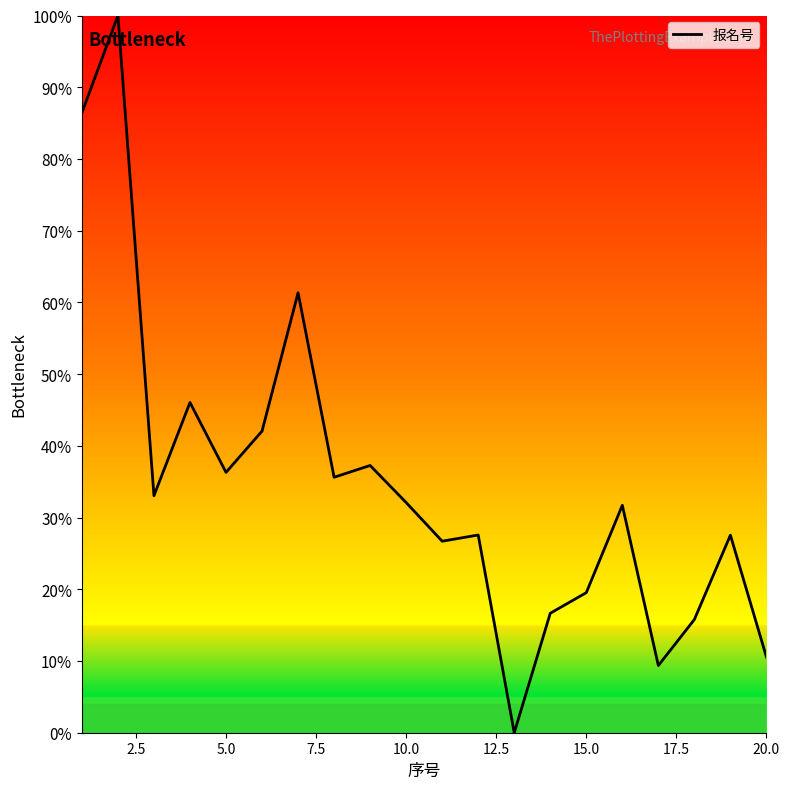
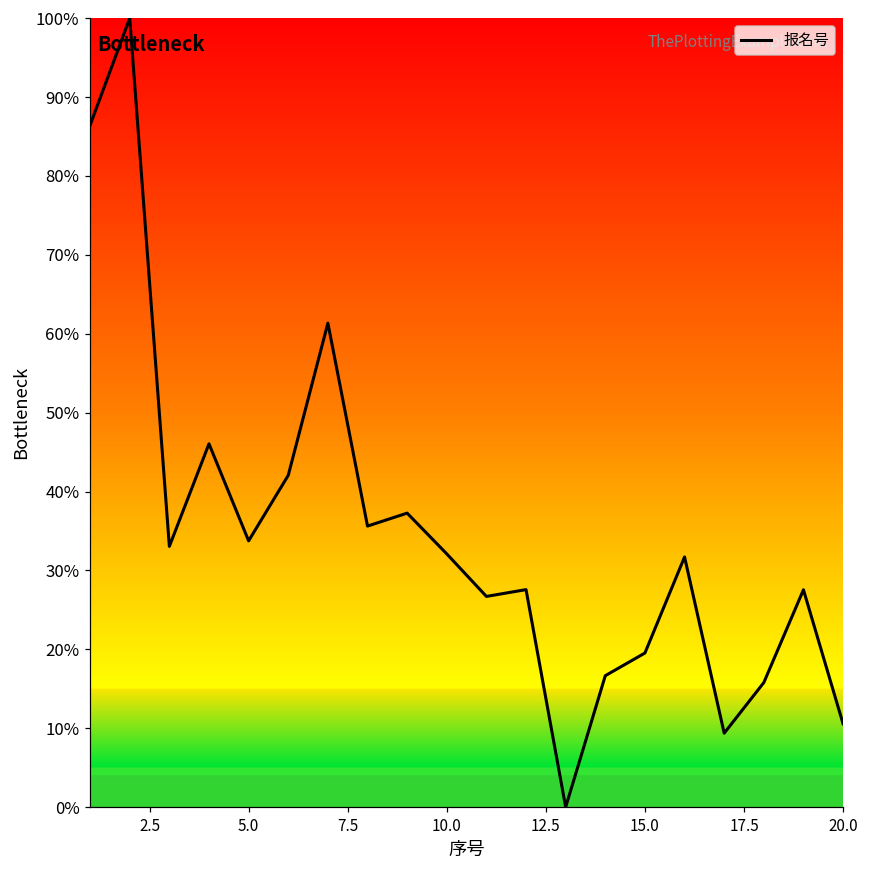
5.0: 36% -> 34%
